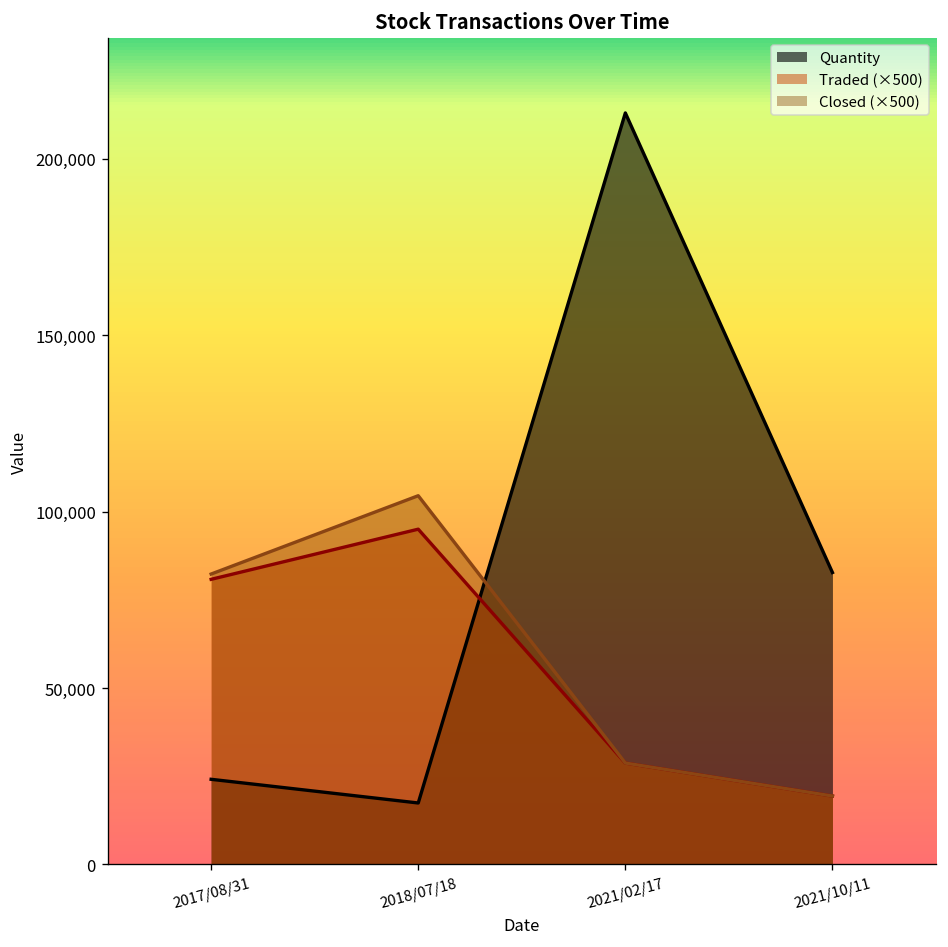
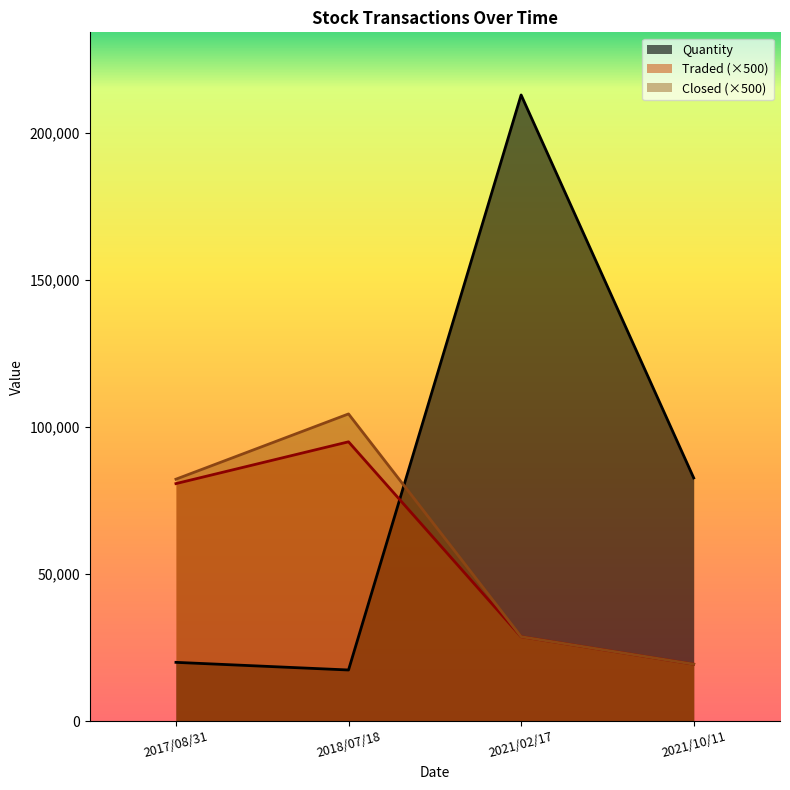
Quantity, 2017/08/31: 24,000 -> 20,000
